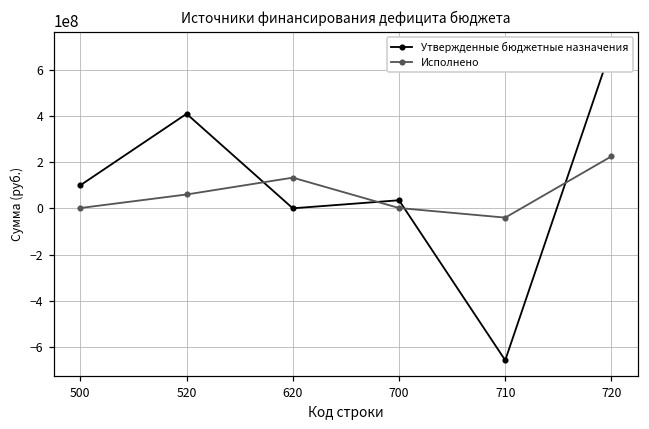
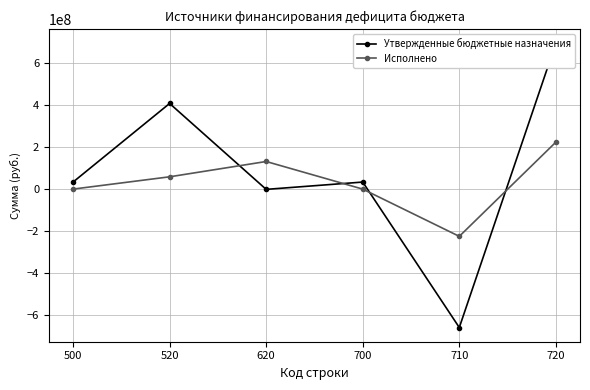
Утвержденные бюджетные назначения, 500: 100000000 -> 30000000
Исполнено, 710: -40000000 -> -220000000
